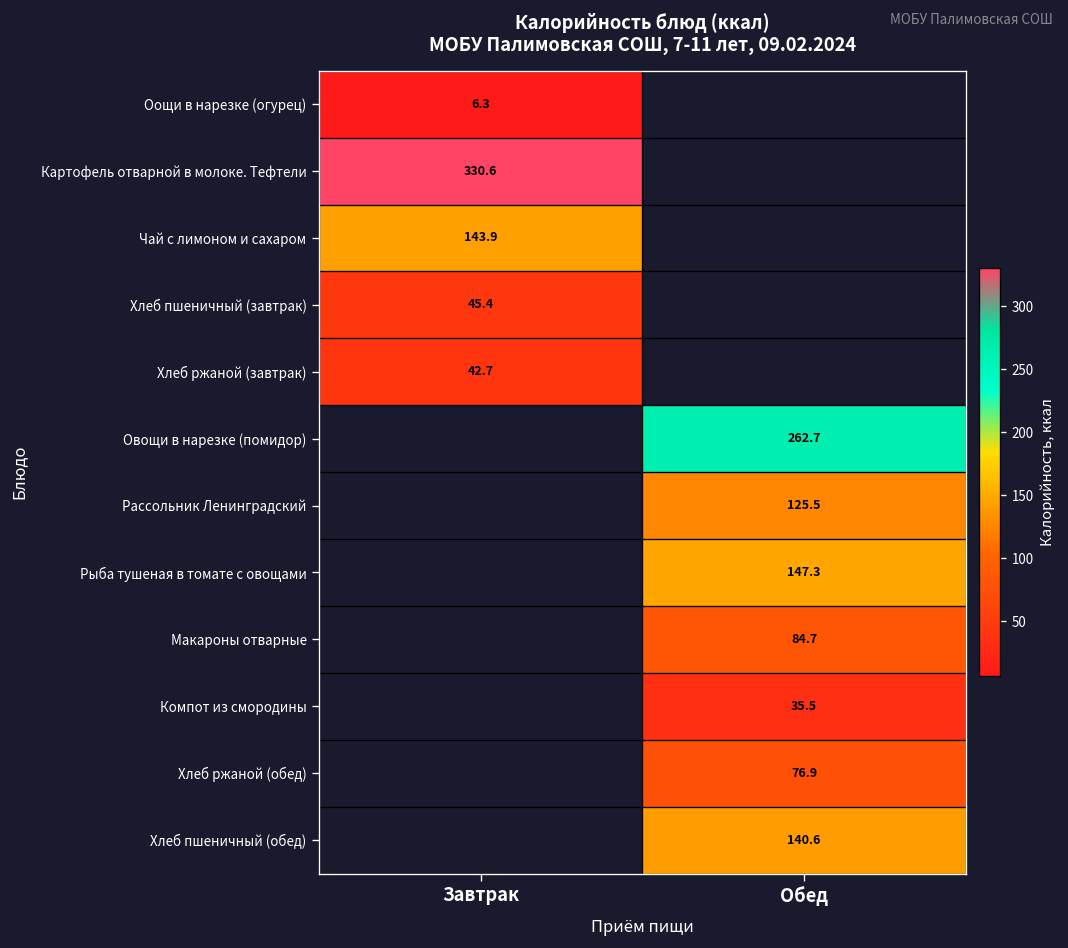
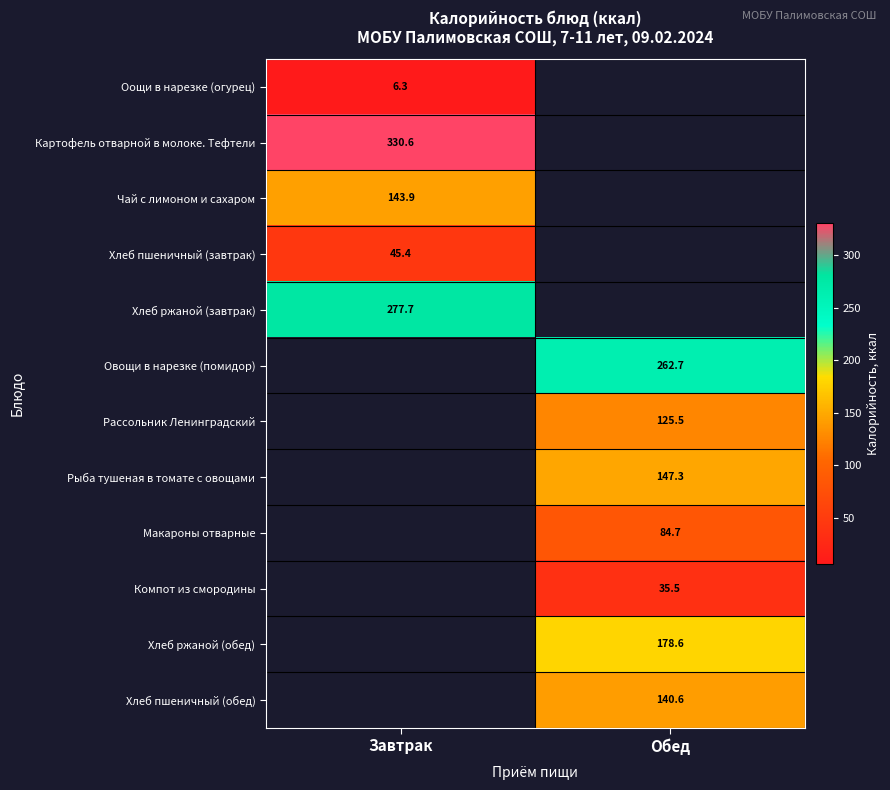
Хлеб ржаной (завтрак), Завтрак: 42.7 -> 277.7
Хлеб ржаной (обед), Обед: 76.9 -> 178.6
